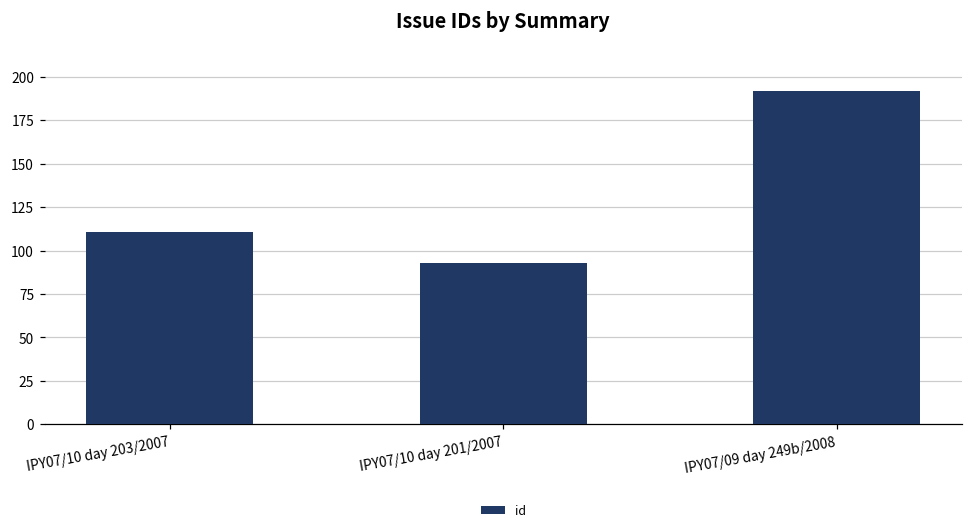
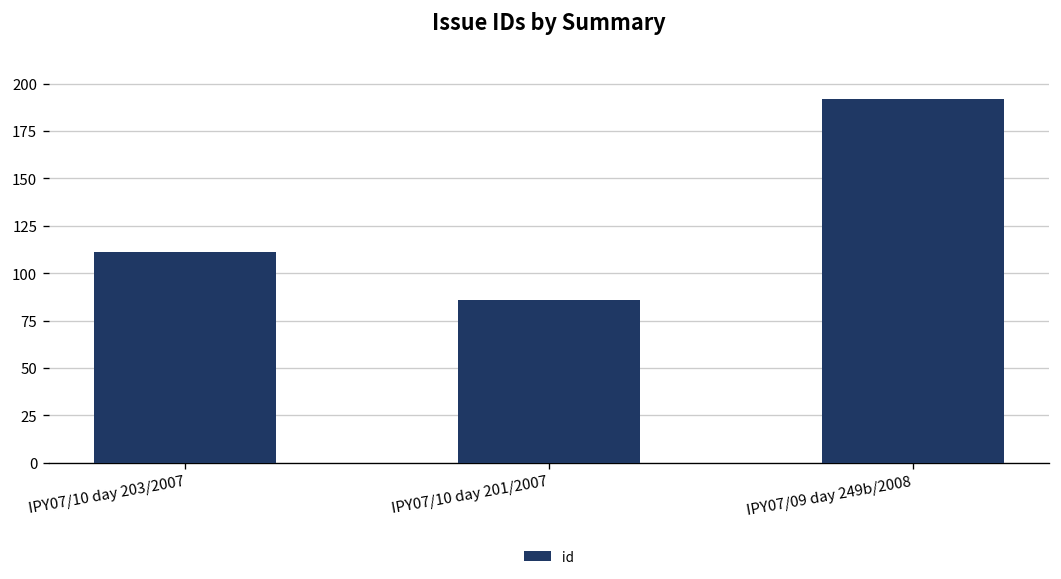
IPY07/10 day 201/2007: 93 -> 86
